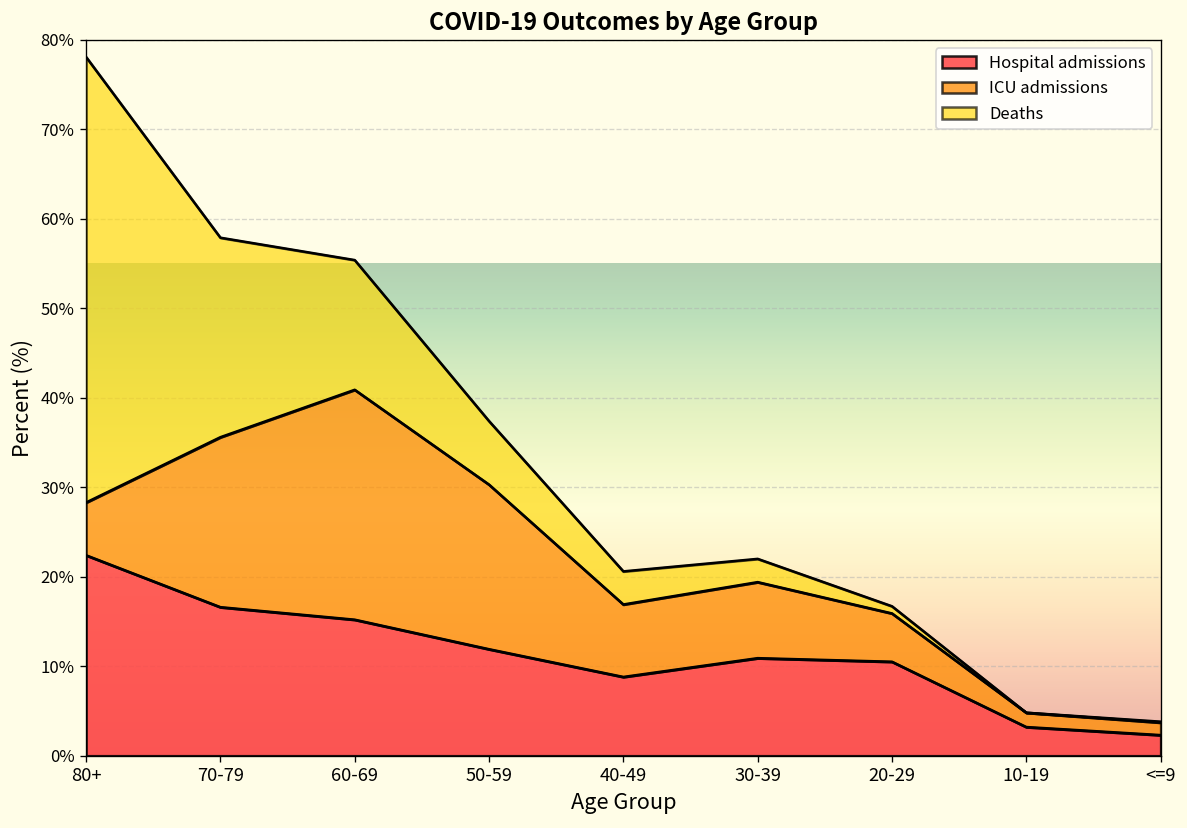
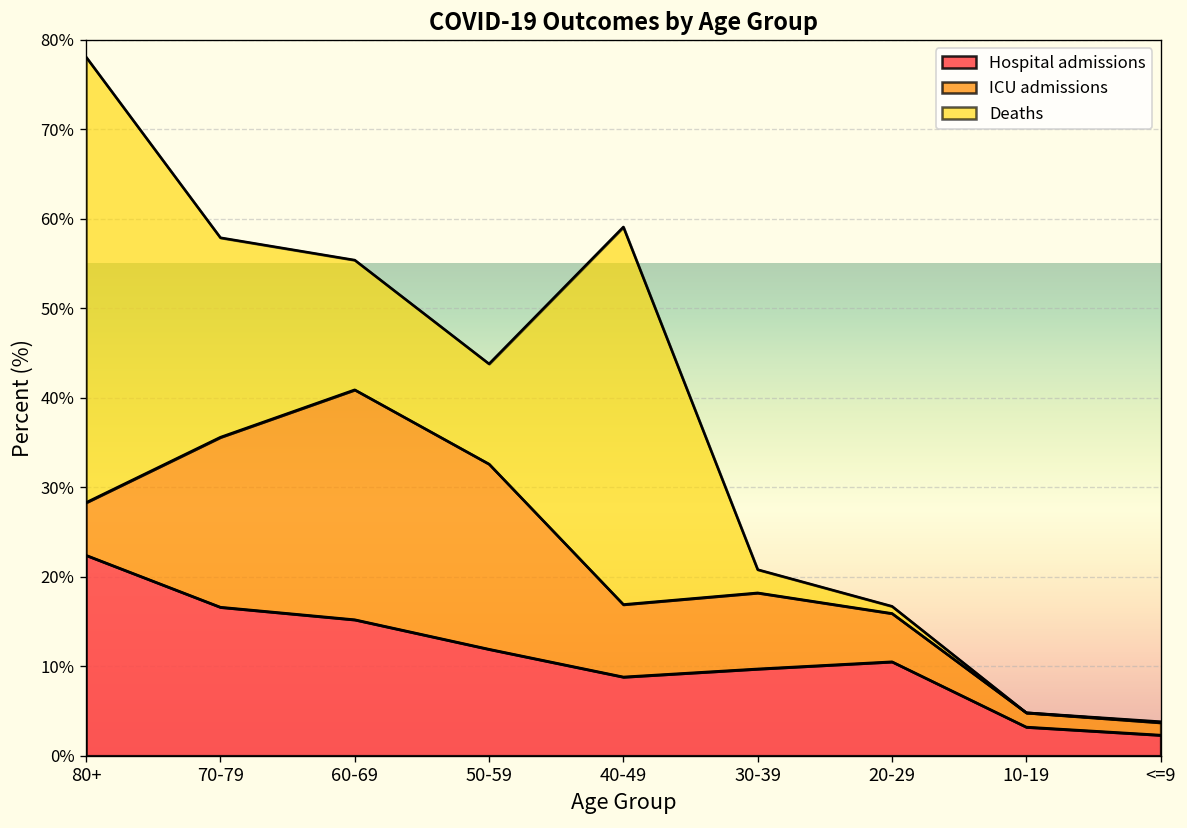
ICU admissions, 50-59: 18% -> 21%
Deaths, 50-59: 7% -> 11%
Deaths, 40-49: 4% -> 42%
Hospital admissions, 30-39: 11% -> 10%
